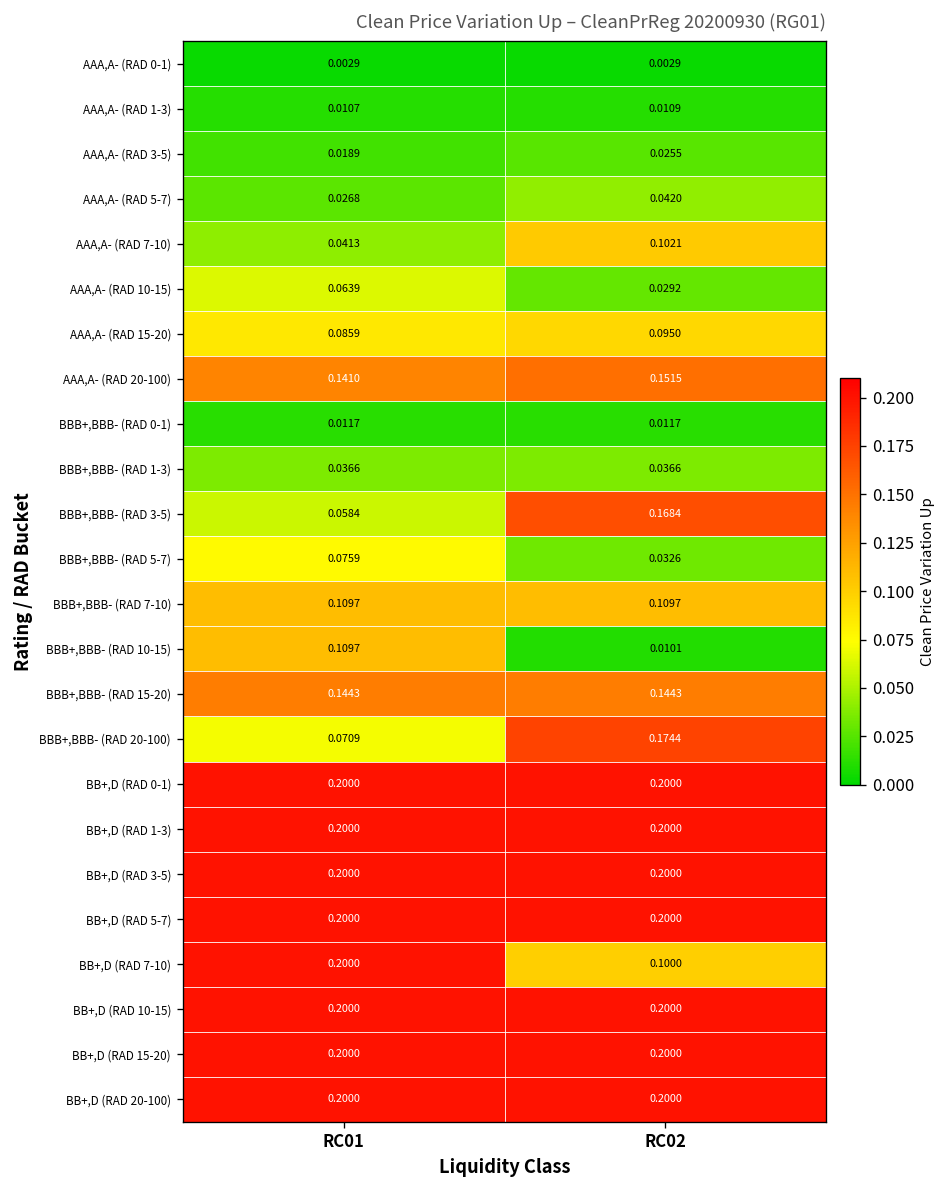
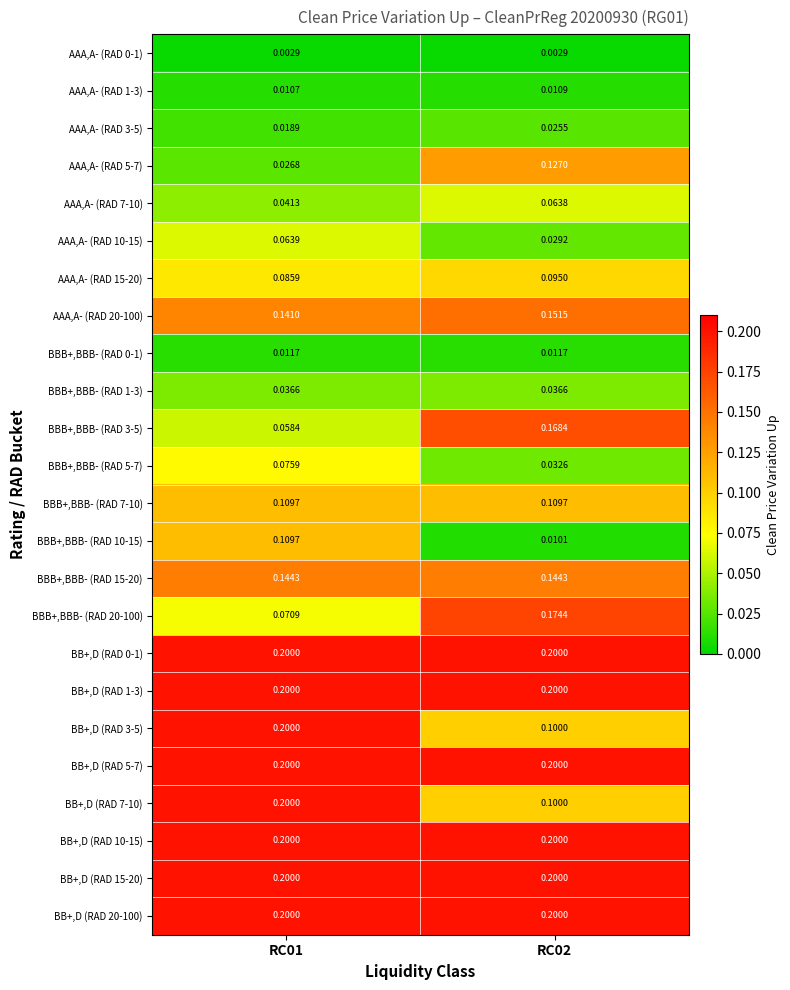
AAA,A- (RAD 5-7), RC02: 0.0420 -> 0.1270
AAA,A- (RAD 7-10), RC02: 0.1021 -> 0.0638
BB+,D (RAD 3-5), RC02: 0.2000 -> 0.1000
